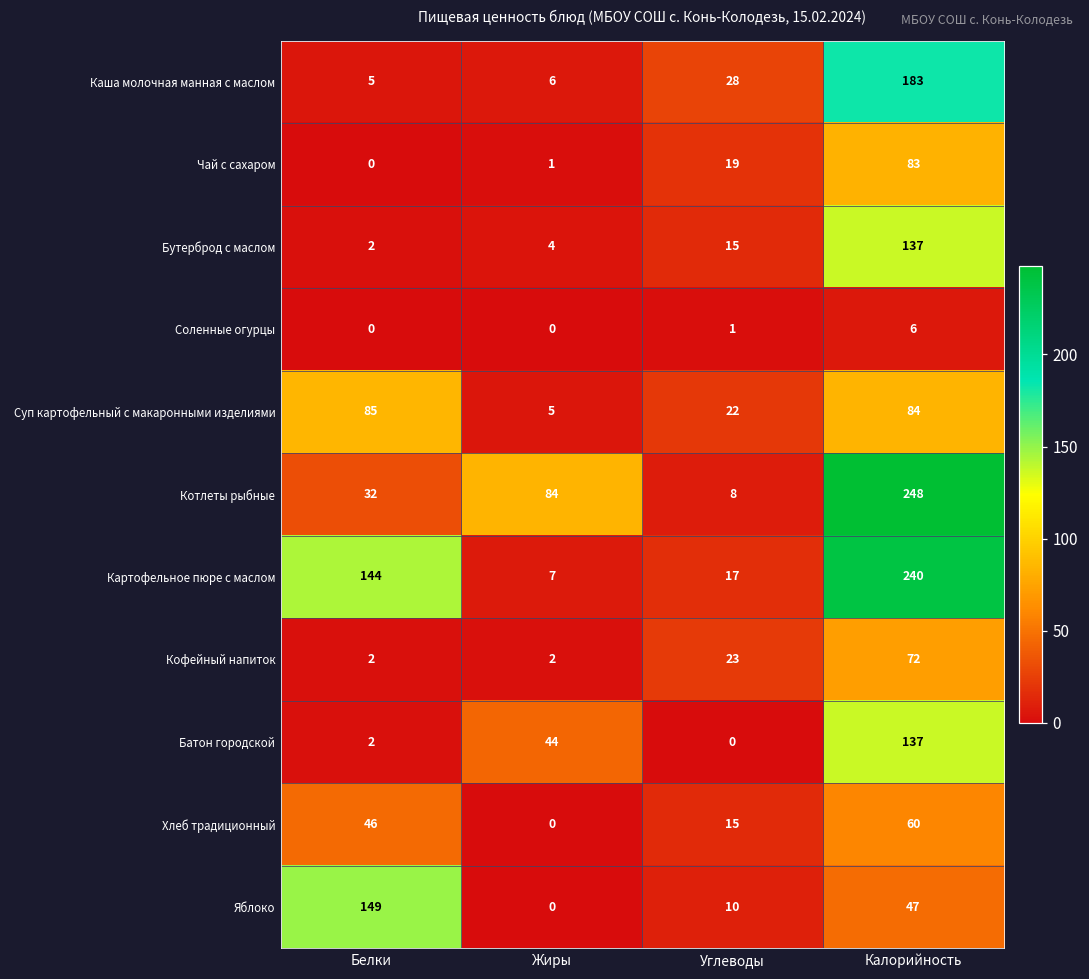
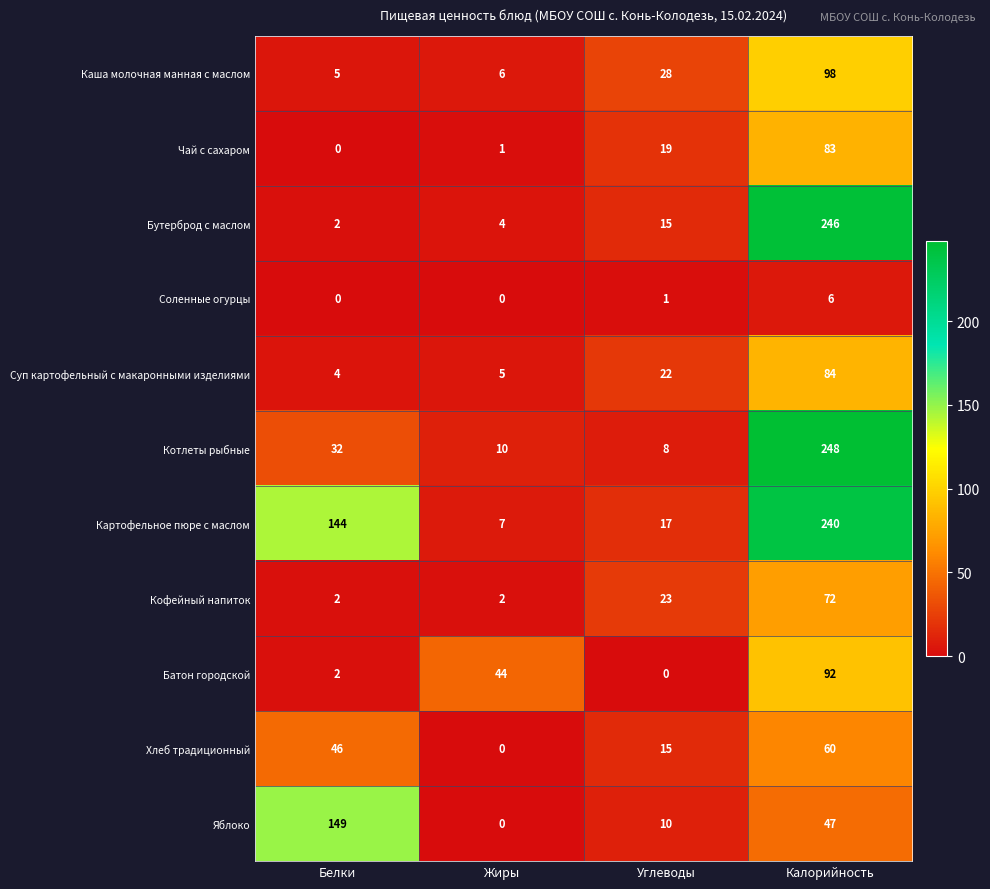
Каша молочная манная с маслом, Калорийность: 183 -> 98
Бутерброд с маслом, Калорийность: 137 -> 246
Суп картофельный с макаронными изделиями, Белки: 85 -> 4
Котлеты рыбные, Жиры: 84 -> 10
Батон городской, Калорийность: 137 -> 92
